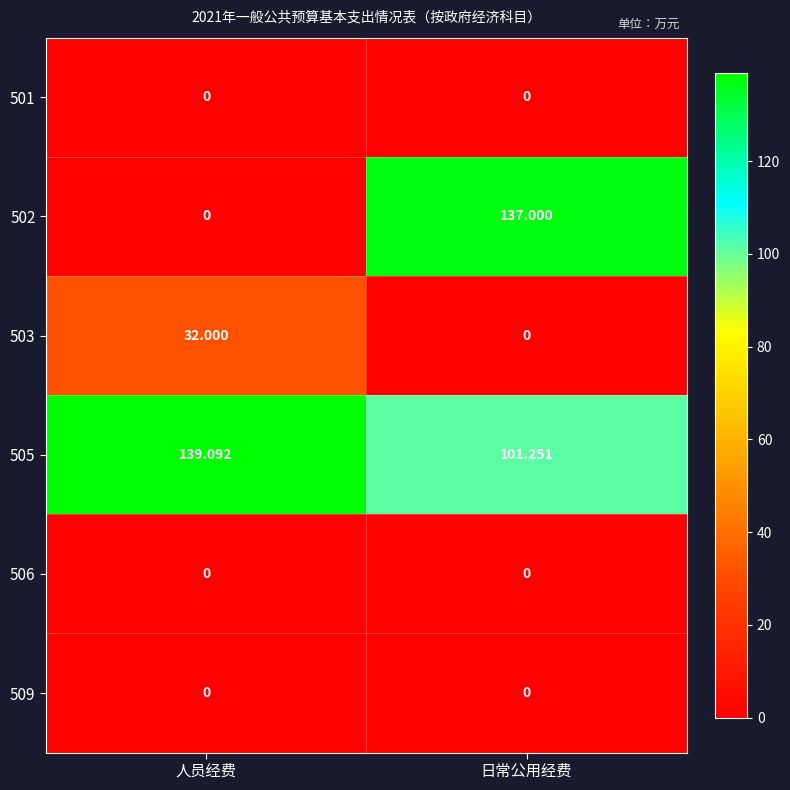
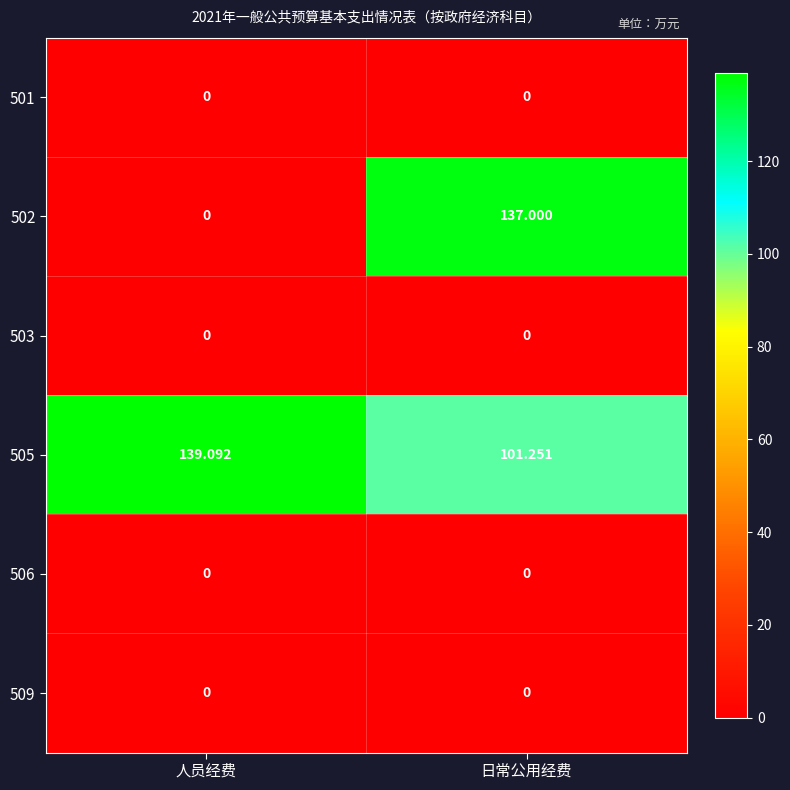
503, 人员经费: 32.000 -> 0
